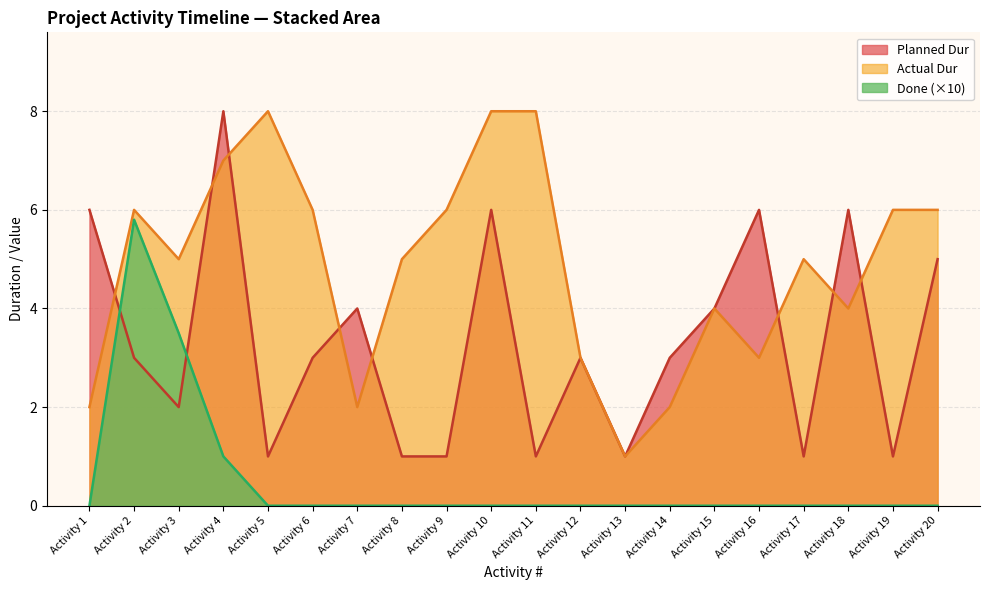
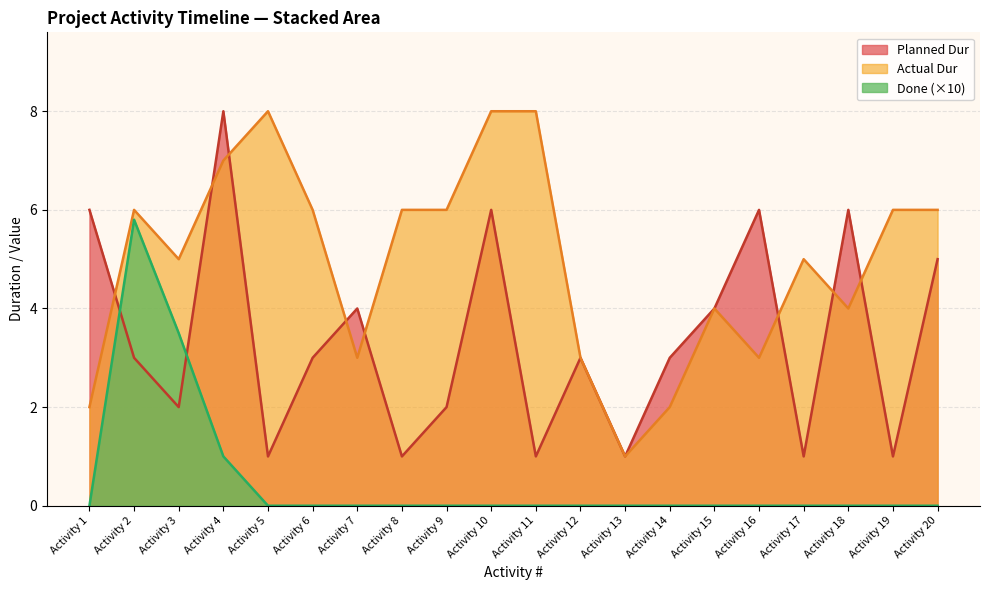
Actual Dur, Activity 7: 2 -> 3
Actual Dur, Activity 8: 5 -> 6
Planned Dur, Activity 9: 1 -> 2
